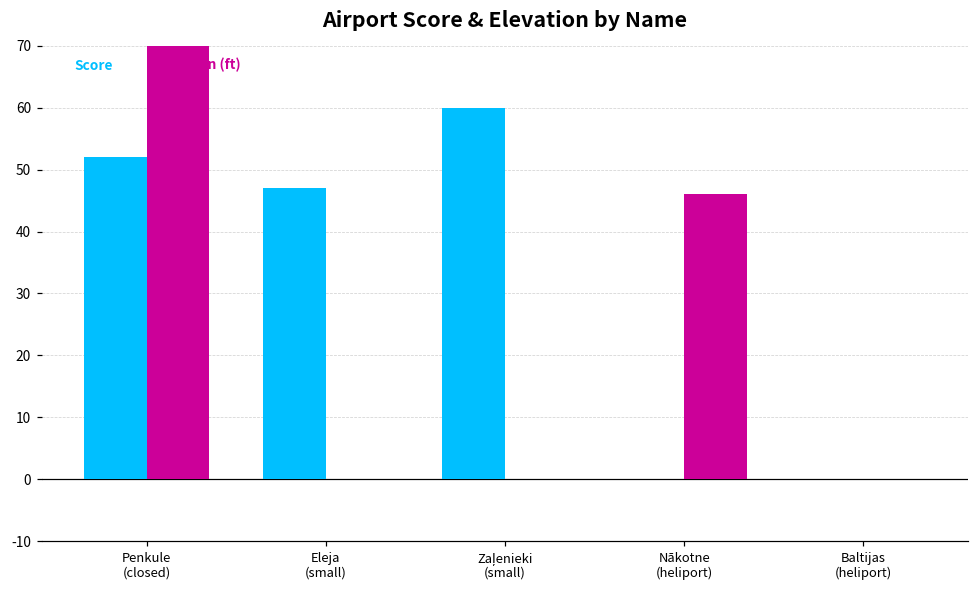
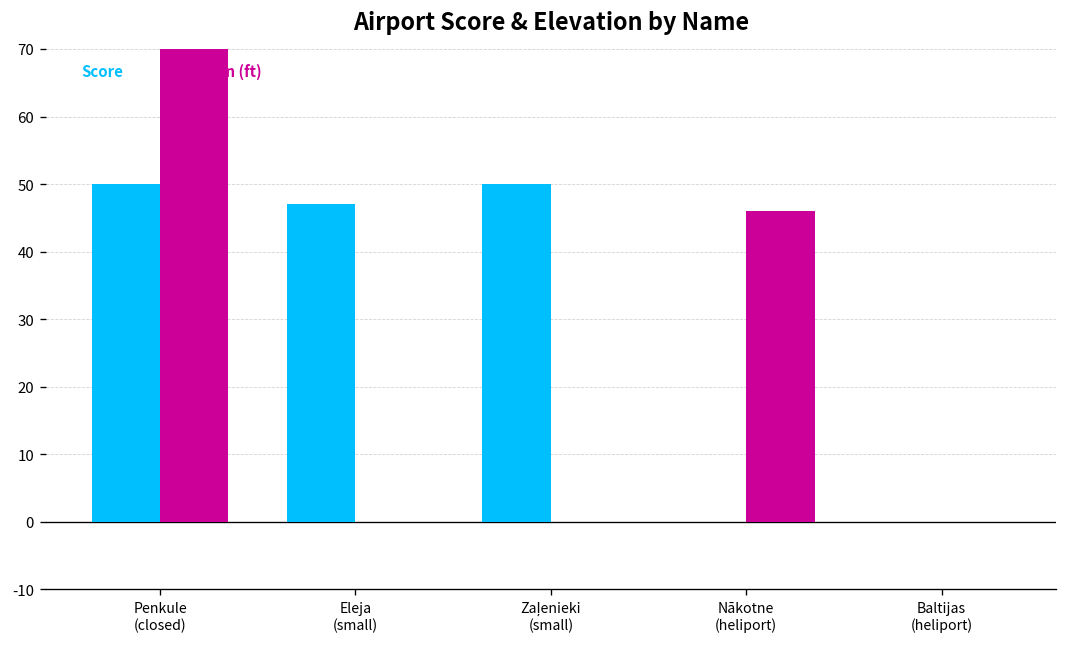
Score, Penkule (closed): 52 -> 50
Score, Zaļenieki (small): 60 -> 50
